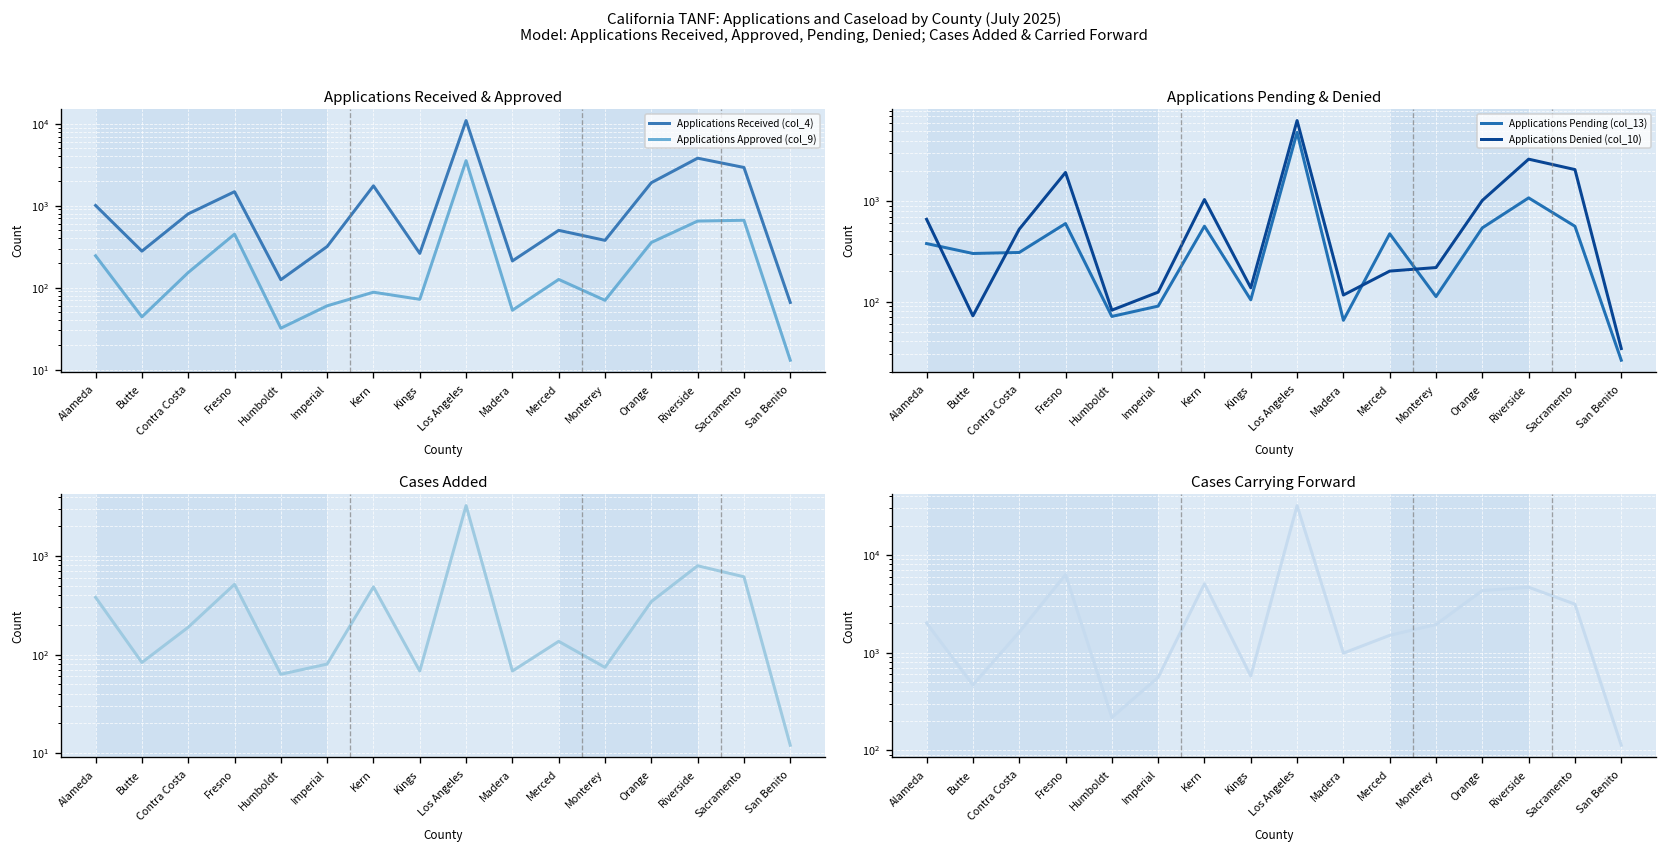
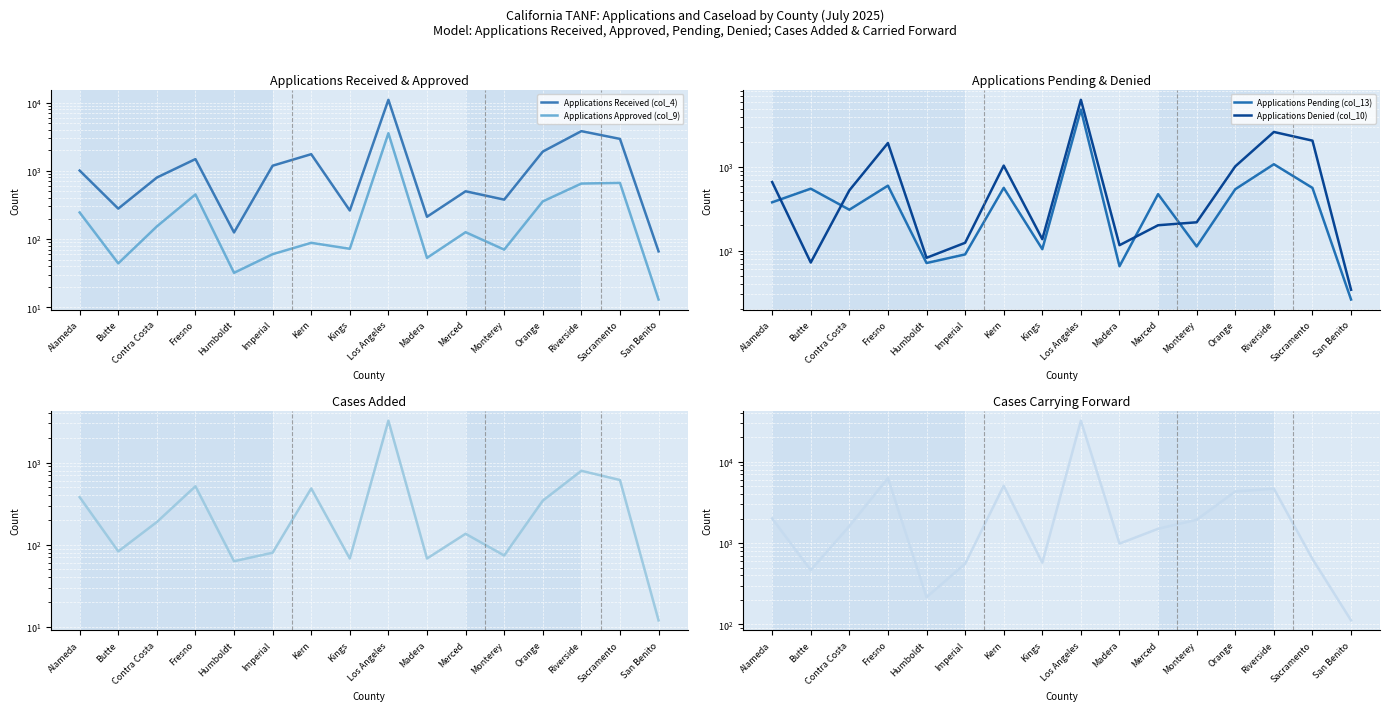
Applications Received & Approved, Applications Received (col_4), Imperial: 300 -> 1200
Applications Pending & Denied, Applications Pending (col_13), Butte: 300 -> 600
Cases Carrying Forward, Sacramento: 3100 -> 600
